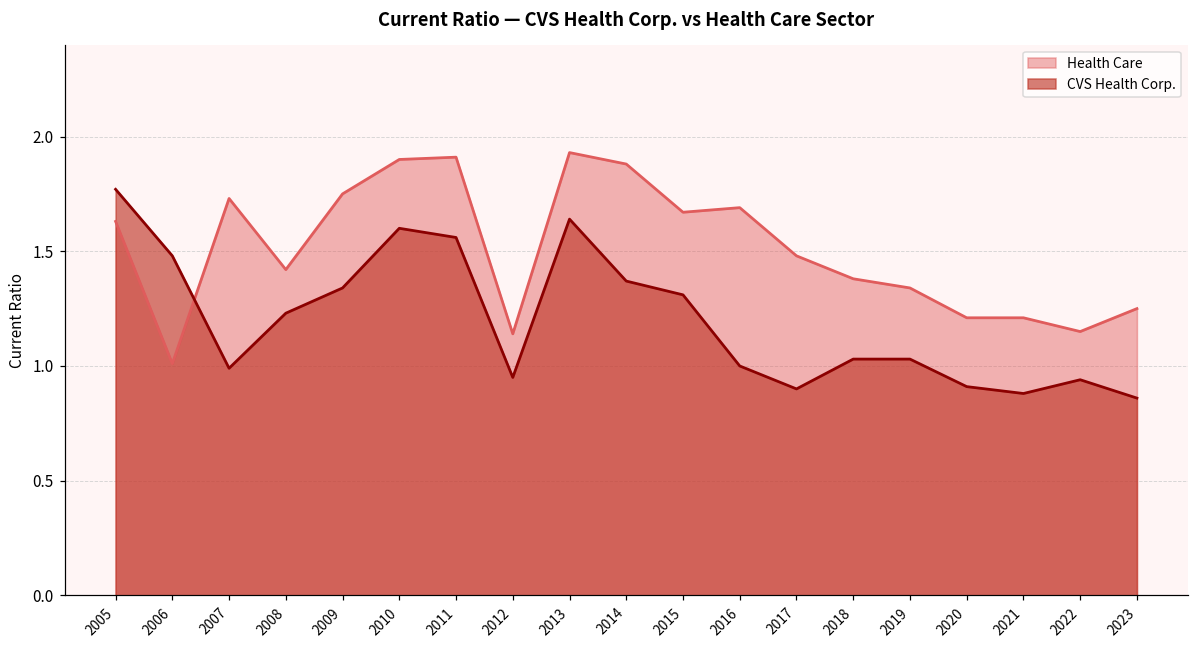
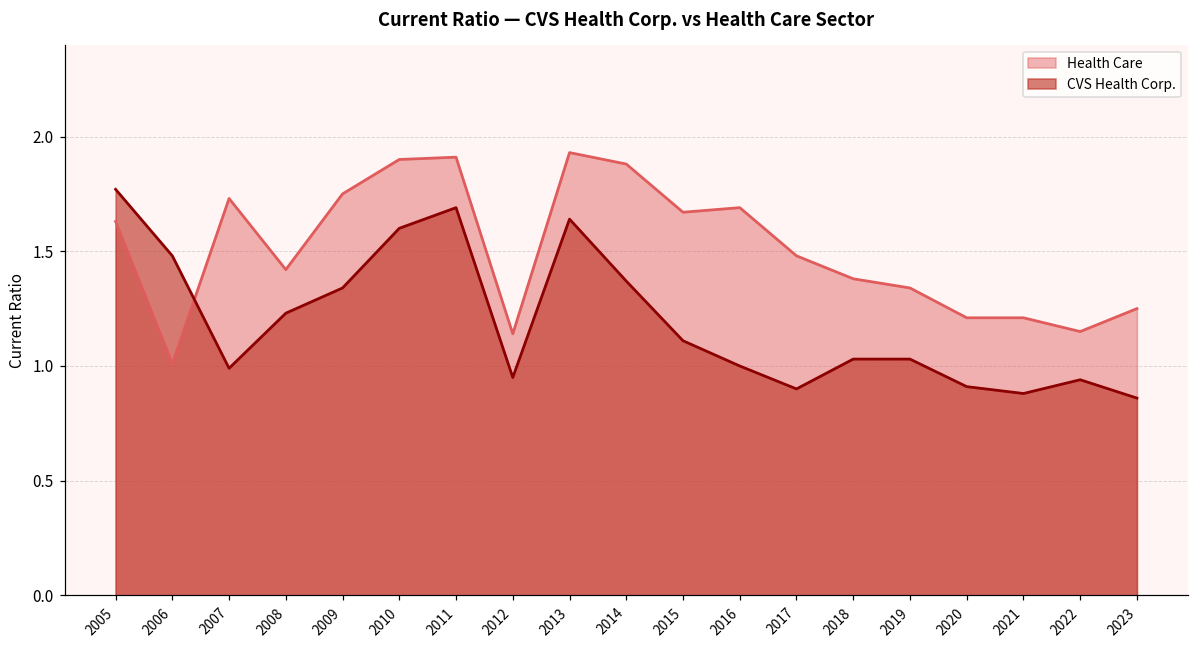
CVS Health Corp., 2011: 1.56 -> 1.69
CVS Health Corp., 2015: 1.31 -> 1.11
